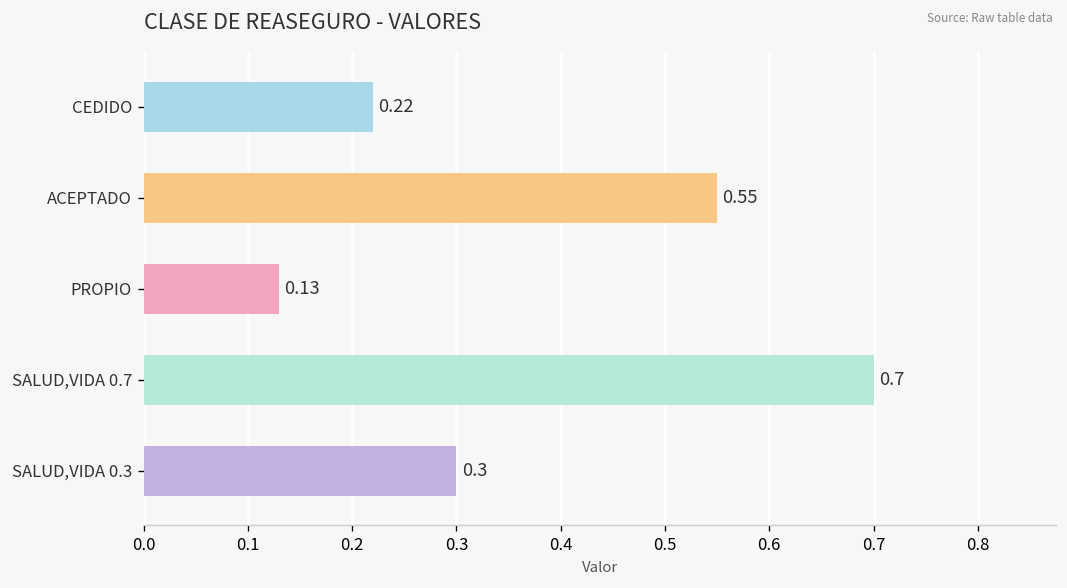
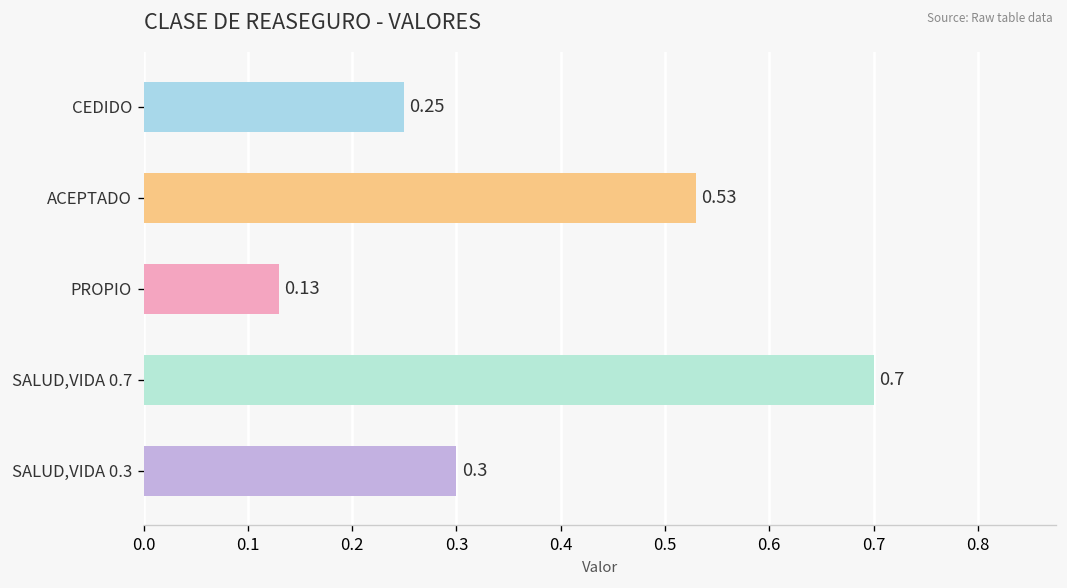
CEDIDO: 0.22 -> 0.25
ACEPTADO: 0.55 -> 0.53
